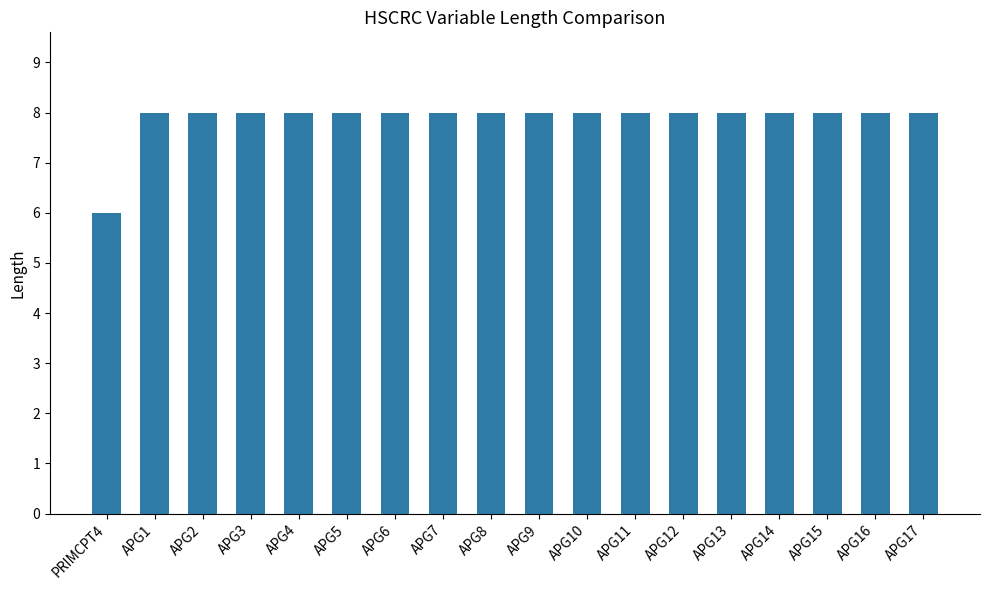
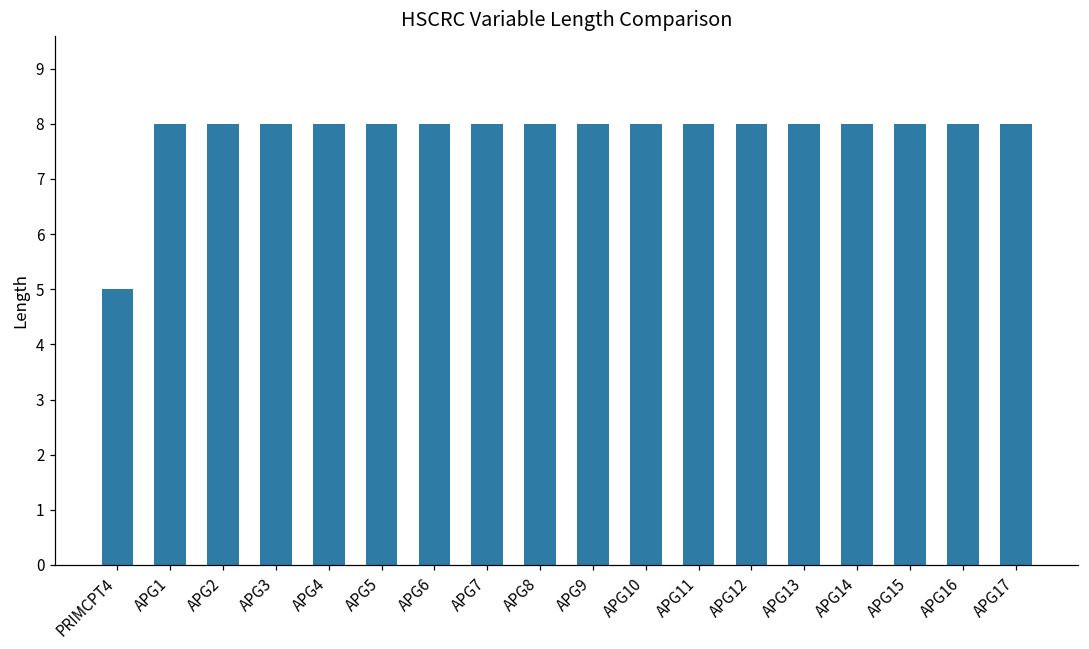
PRIMCPT4: 6 -> 5
